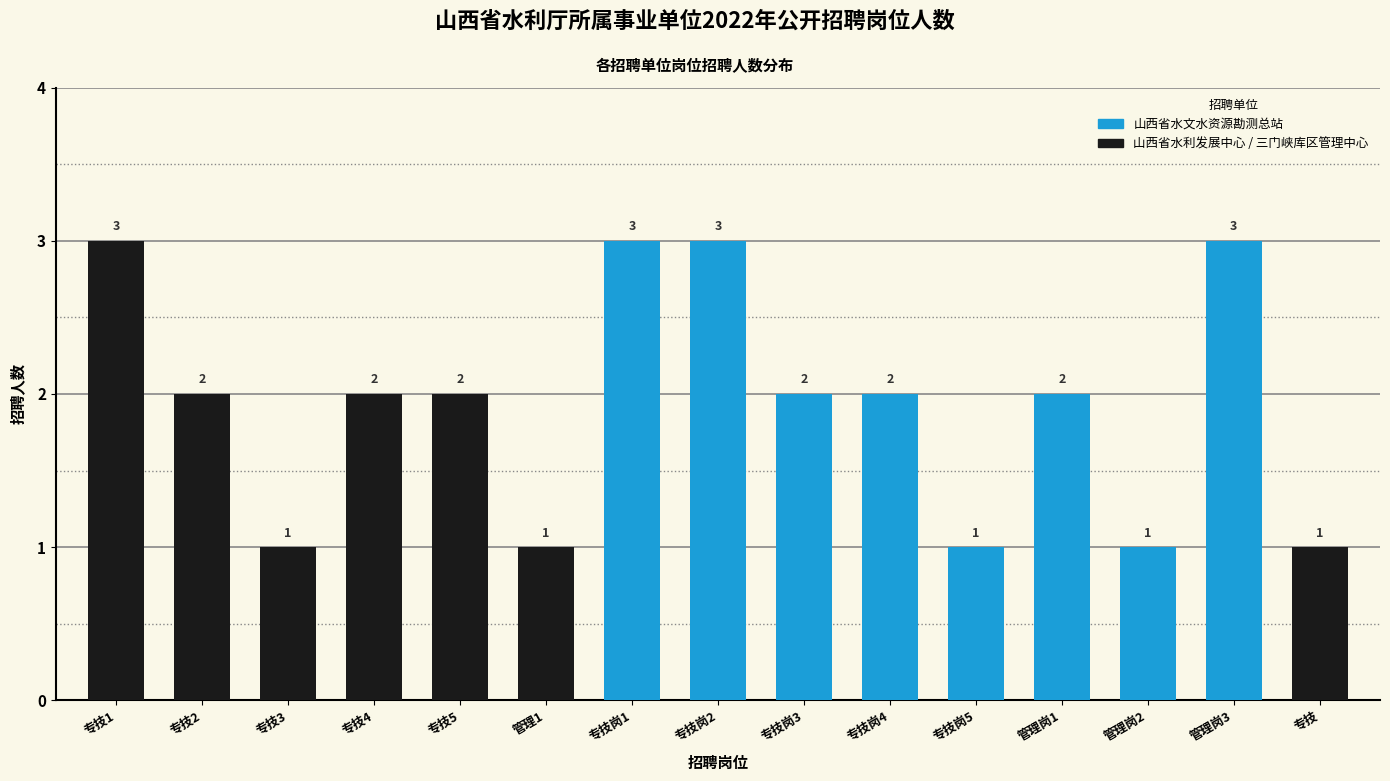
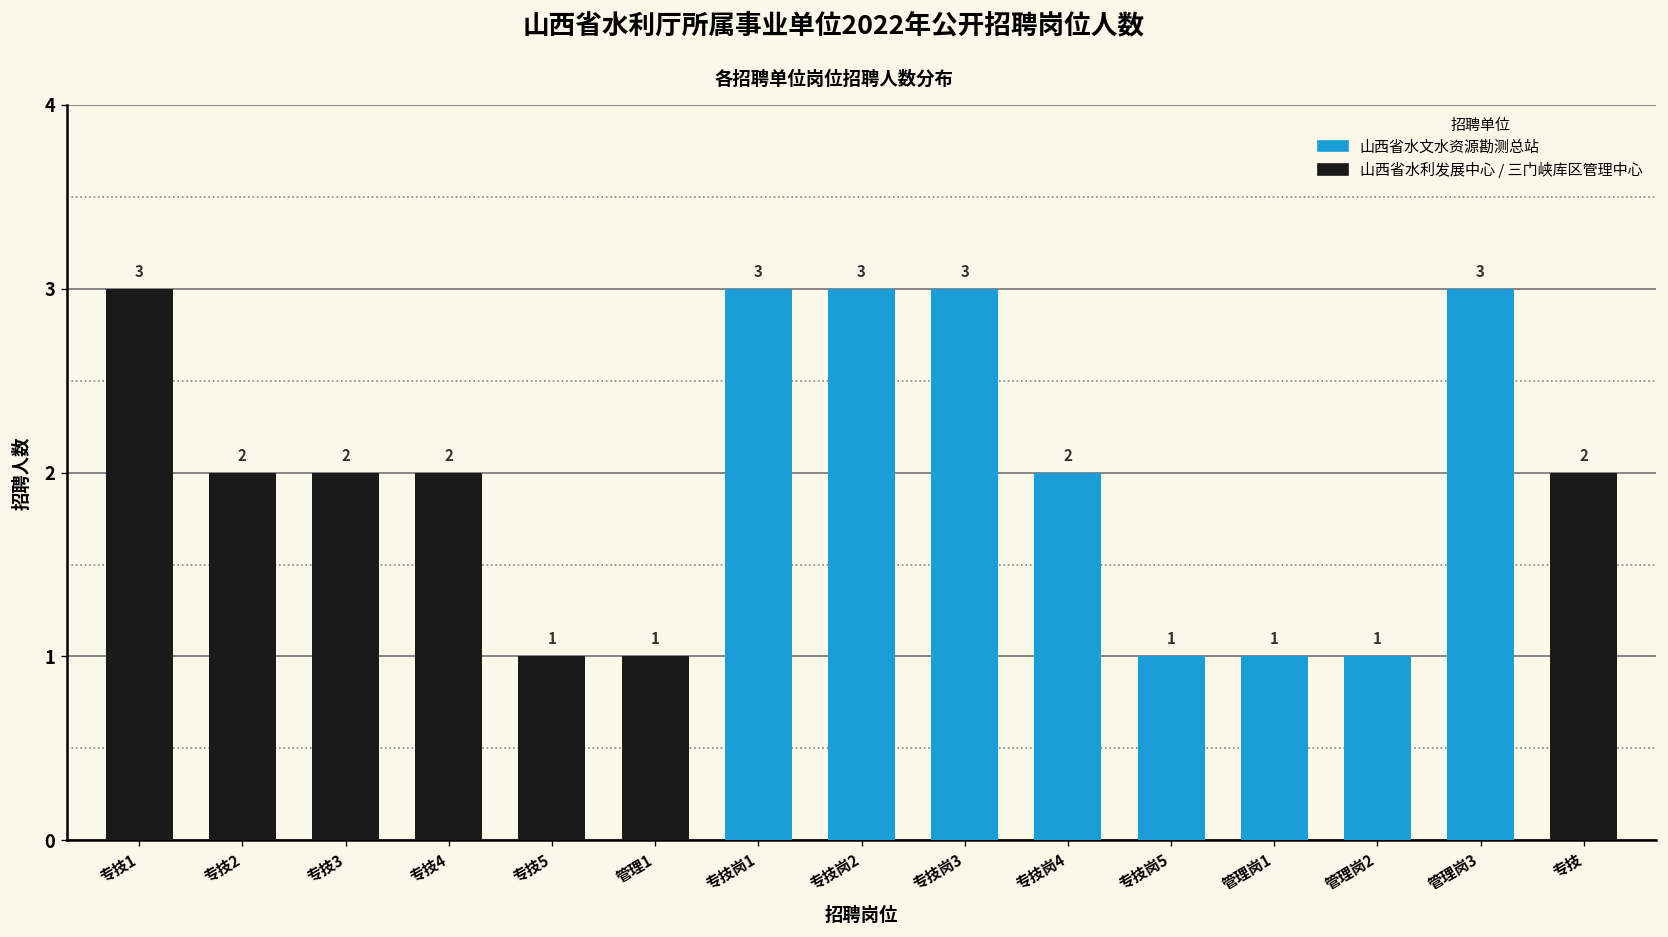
专技3: 1 -> 2
专技5: 2 -> 1
专技岗3: 2 -> 3
管理岗1: 2 -> 1
专技: 1 -> 2
